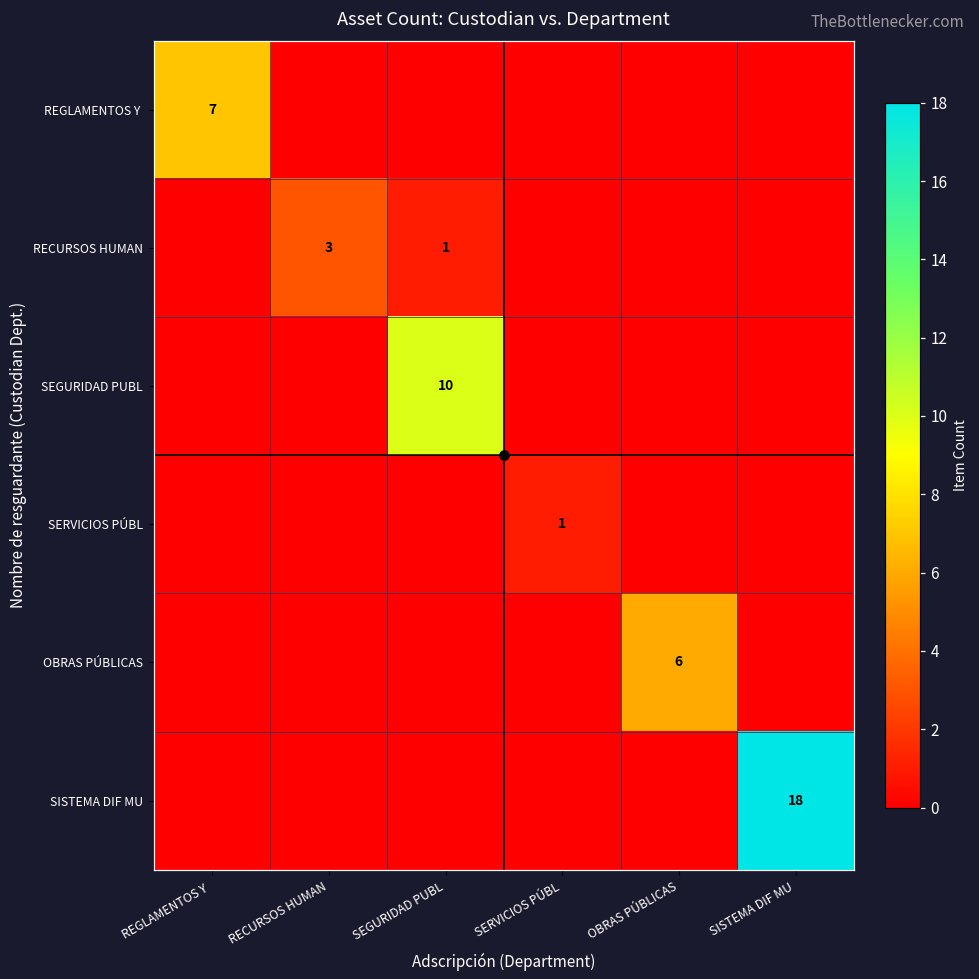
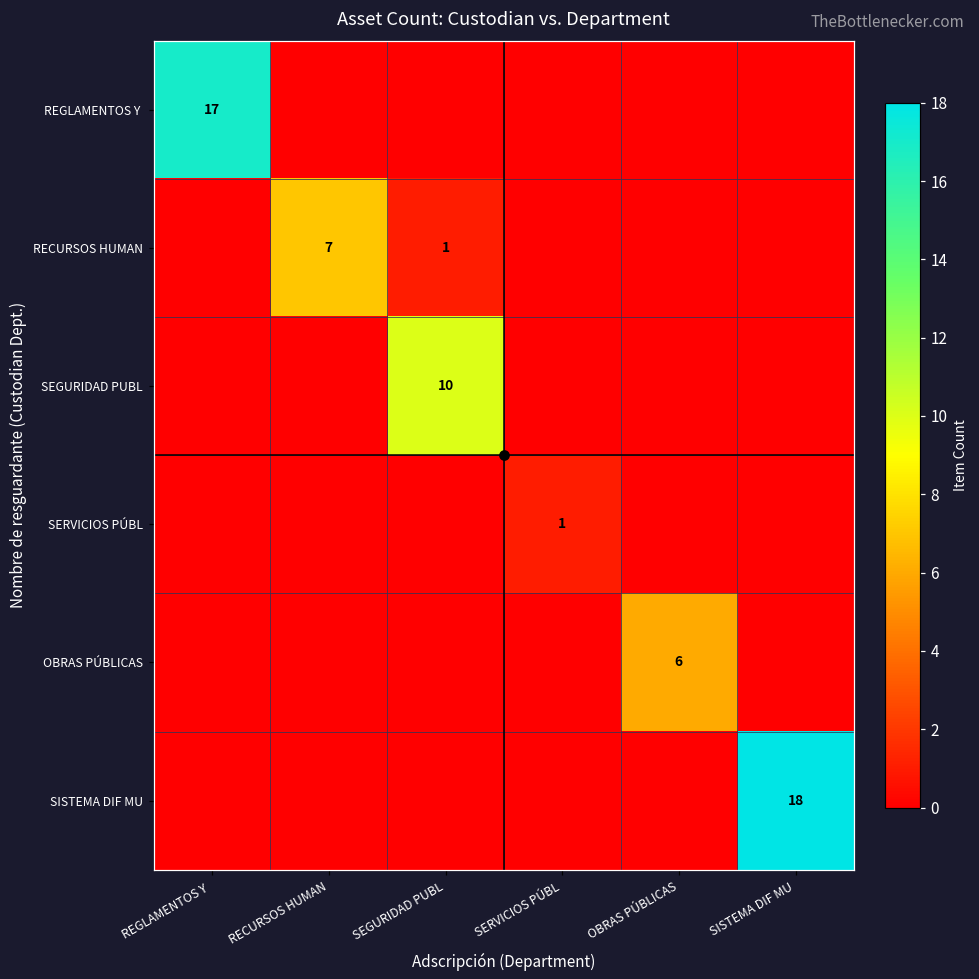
REGLAMENTOS Y, REGLAMENTOS Y: 7 -> 17
RECURSOS HUMAN, RECURSOS HUMAN: 3 -> 7
